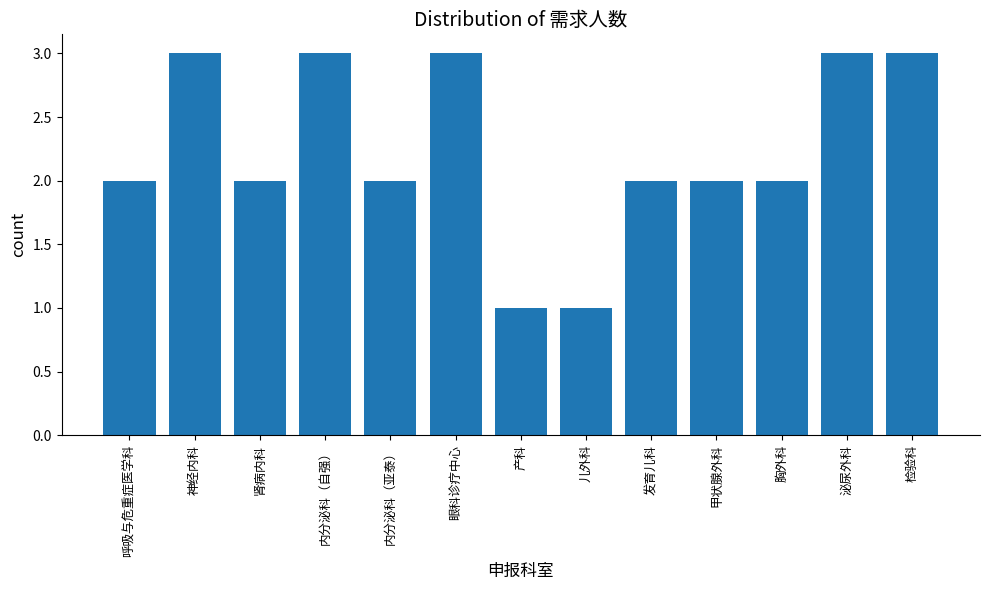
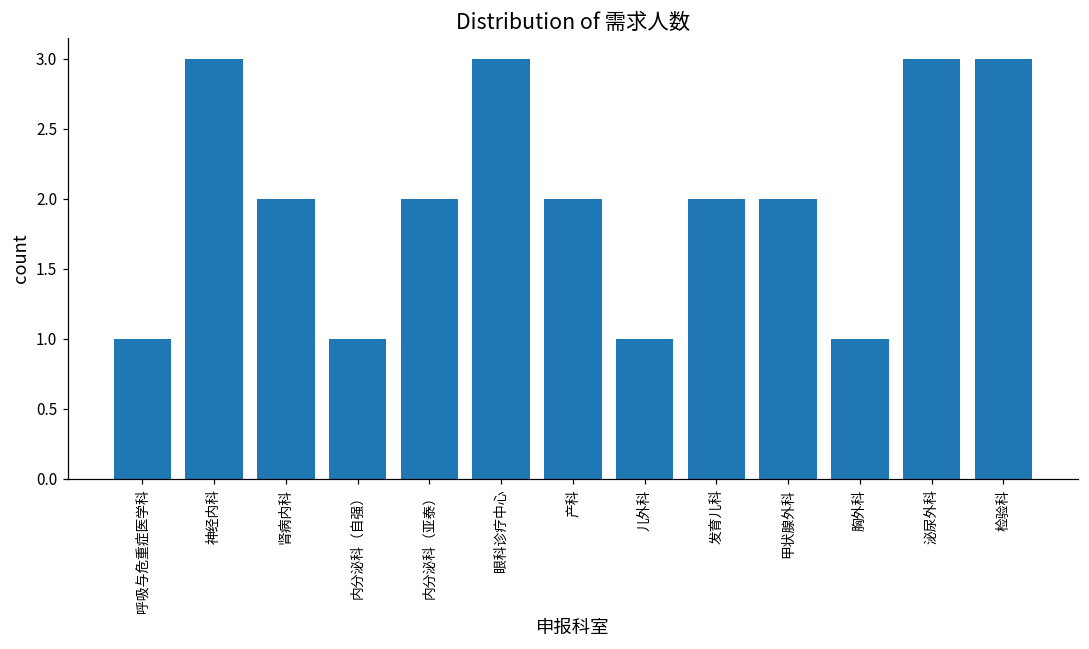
呼吸与危重症医学科: 2 -> 1
内分泌科（自强）: 3 -> 1
产科: 1 -> 2
胸外科: 2 -> 1
